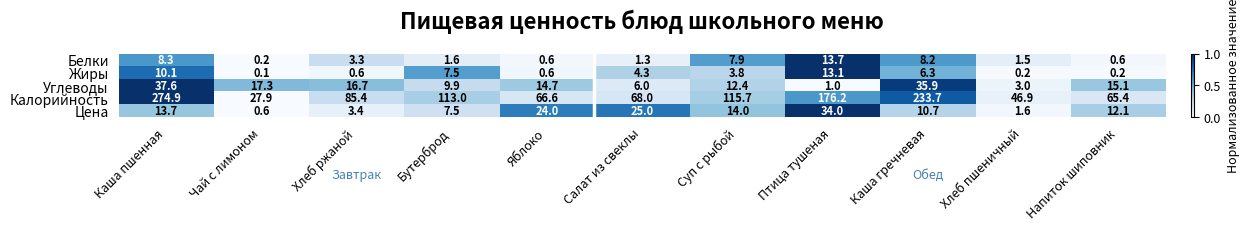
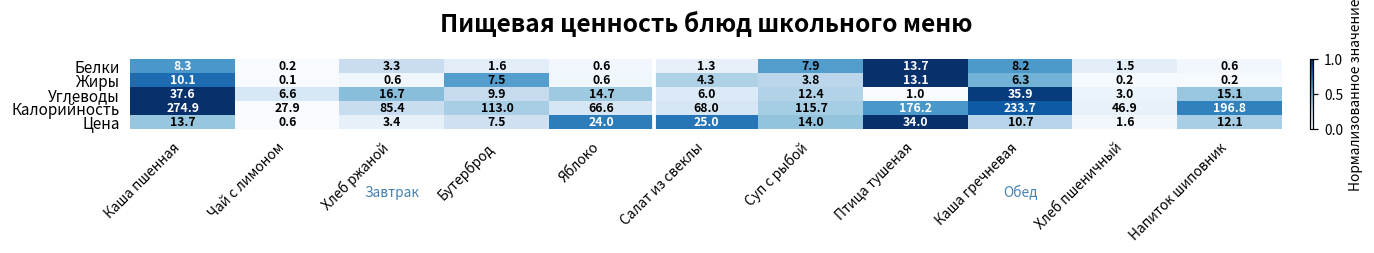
Углеводы, Чай с лимоном: 17.3 -> 6.6
Калорийность, Напиток шиповник: 65.4 -> 196.8
